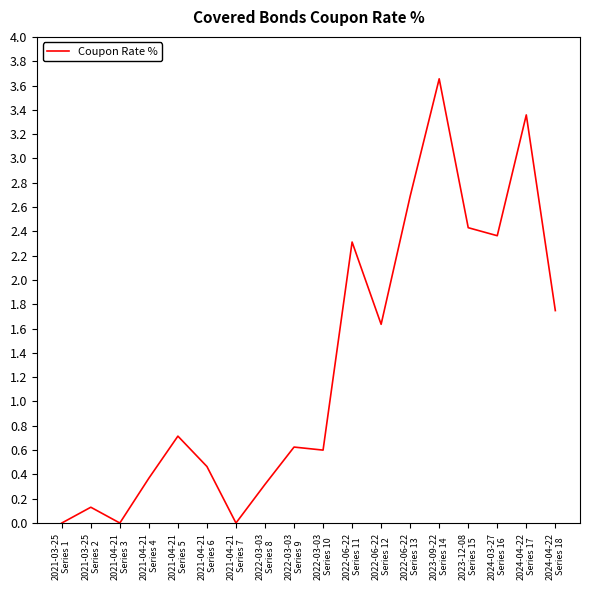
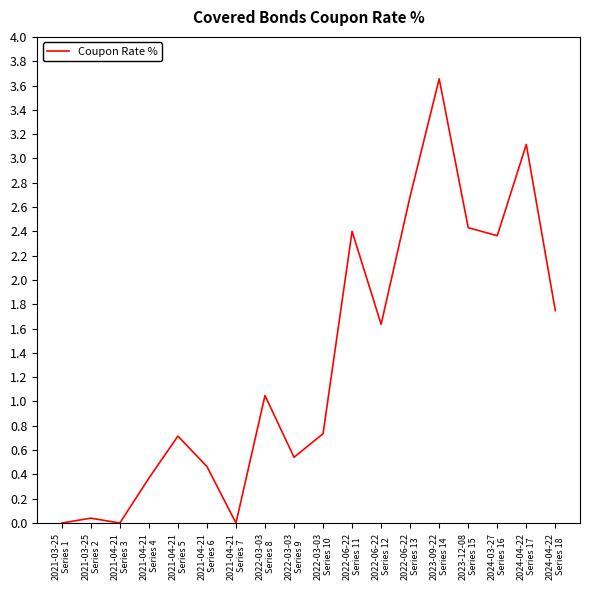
2021-03-25 Series 2: 0.13 -> 0.04
2022-03-03 Series 8: 0.32 -> 1.05
2022-03-03 Series 9: 0.63 -> 0.54
2022-03-03 Series 10: 0.60 -> 0.74
2022-06-22 Series 11: 2.31 -> 2.40
2024-04-22 Series 17: 3.36 -> 3.12
